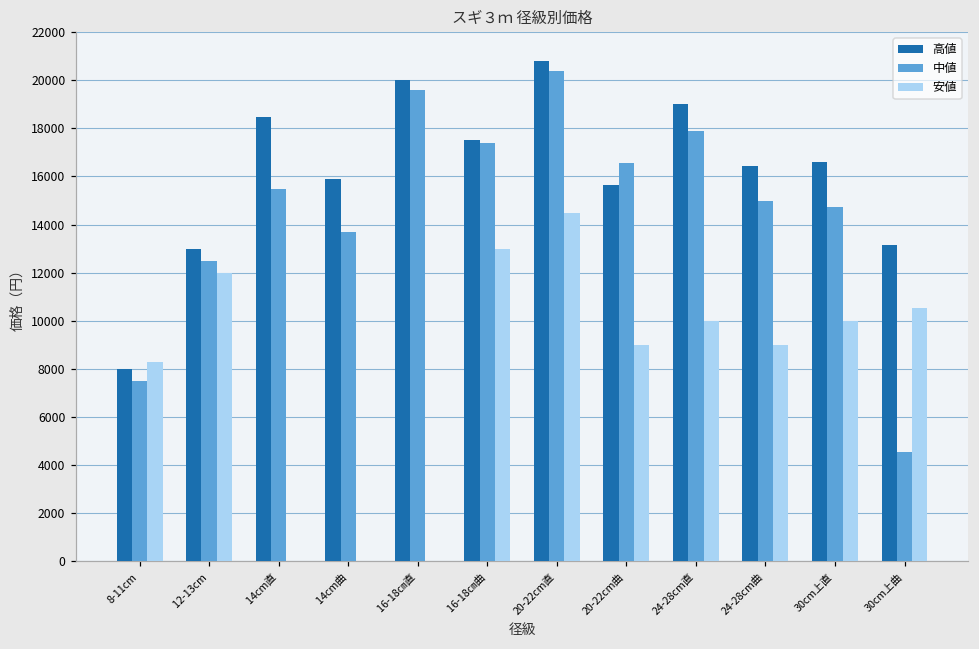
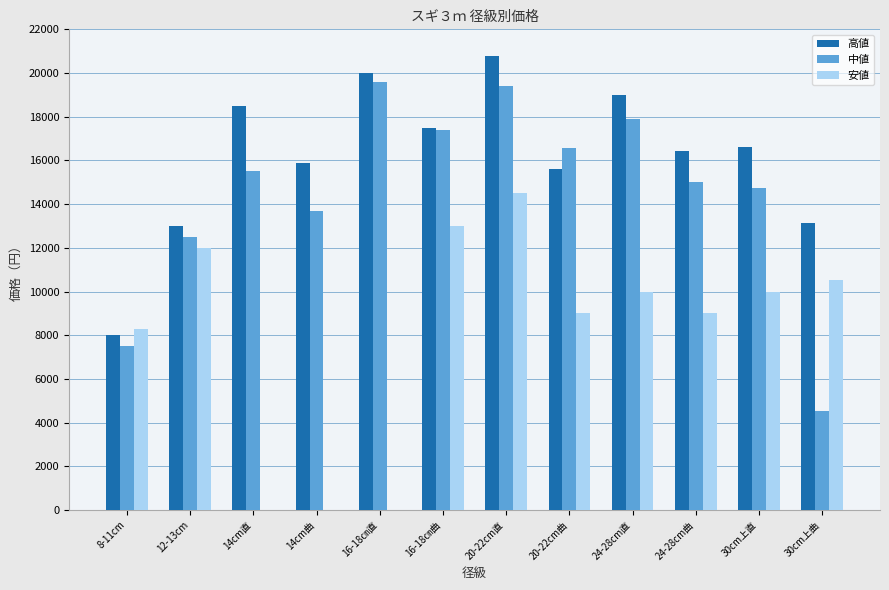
中値, 20-22cm直: 20400 -> 19400
